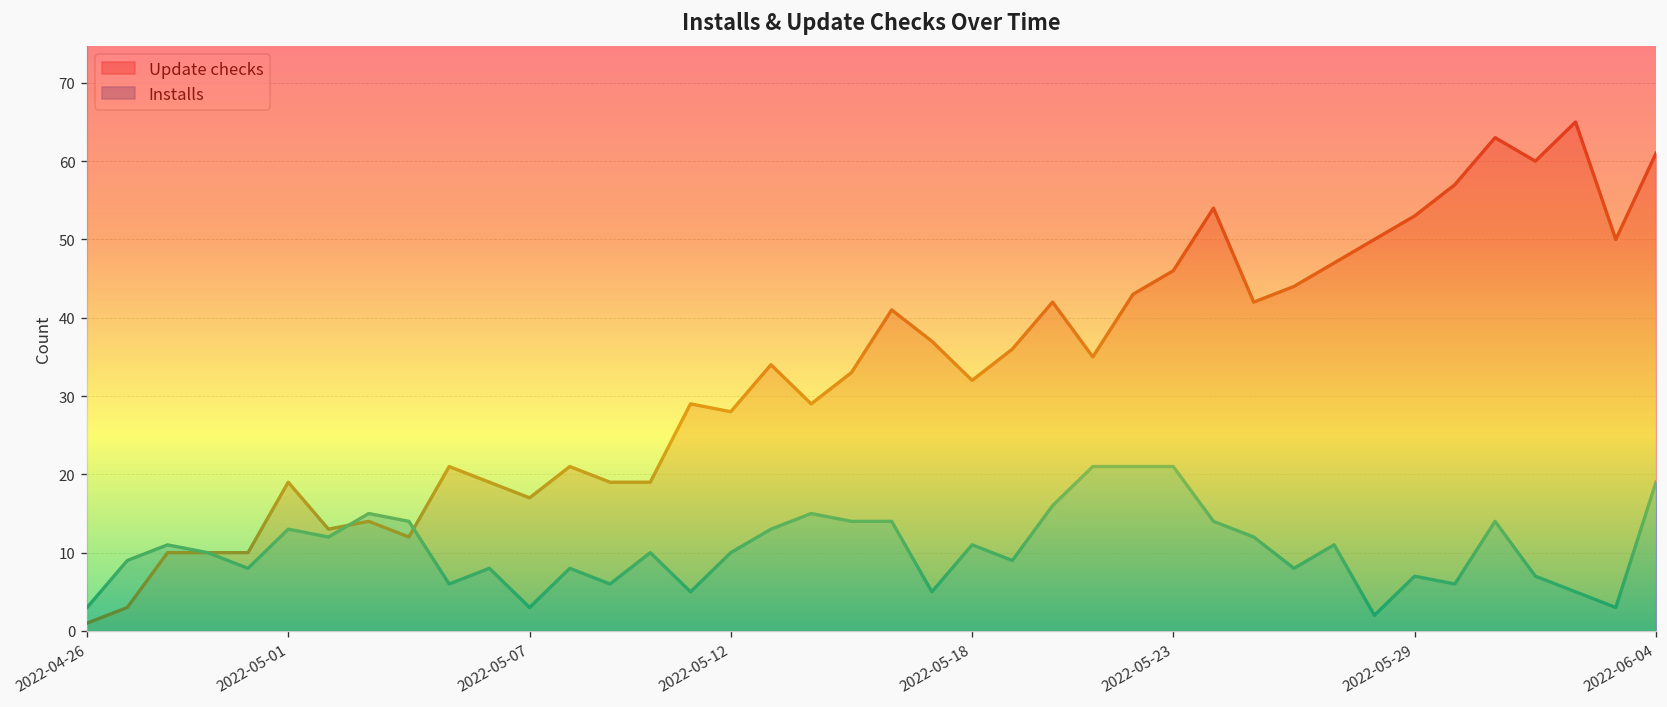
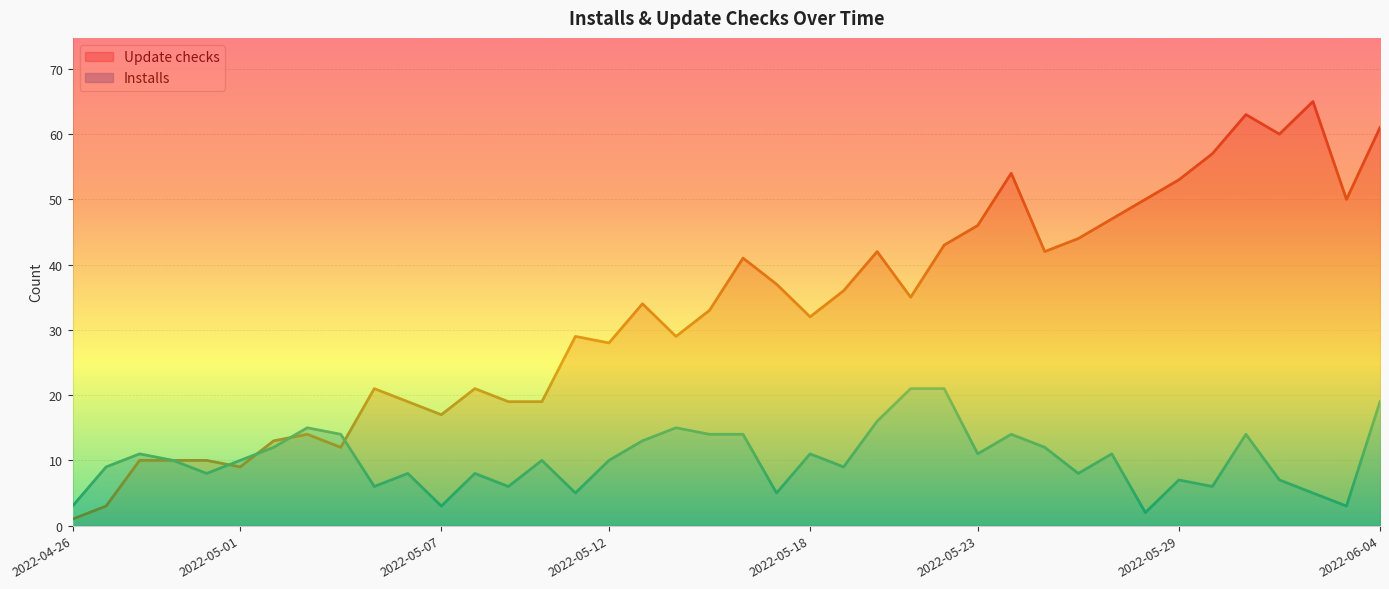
Update checks, 2022-05-01: 19 -> 9
Installs, 2022-05-01: 13 -> 10
Installs, 2022-05-23: 21 -> 11
